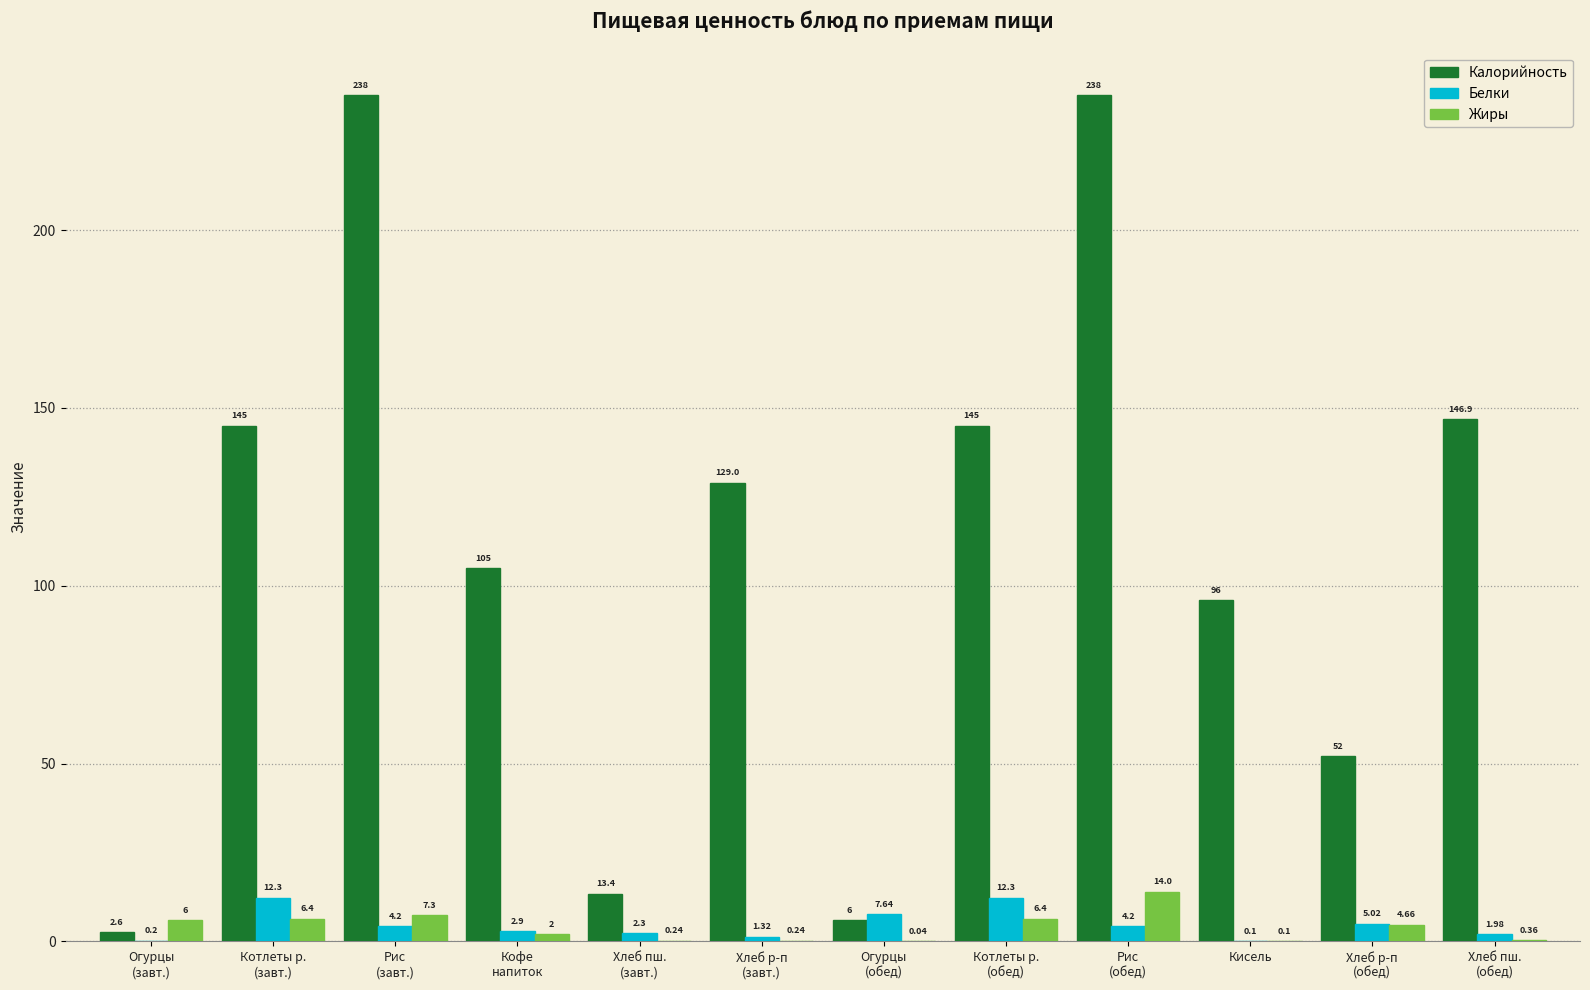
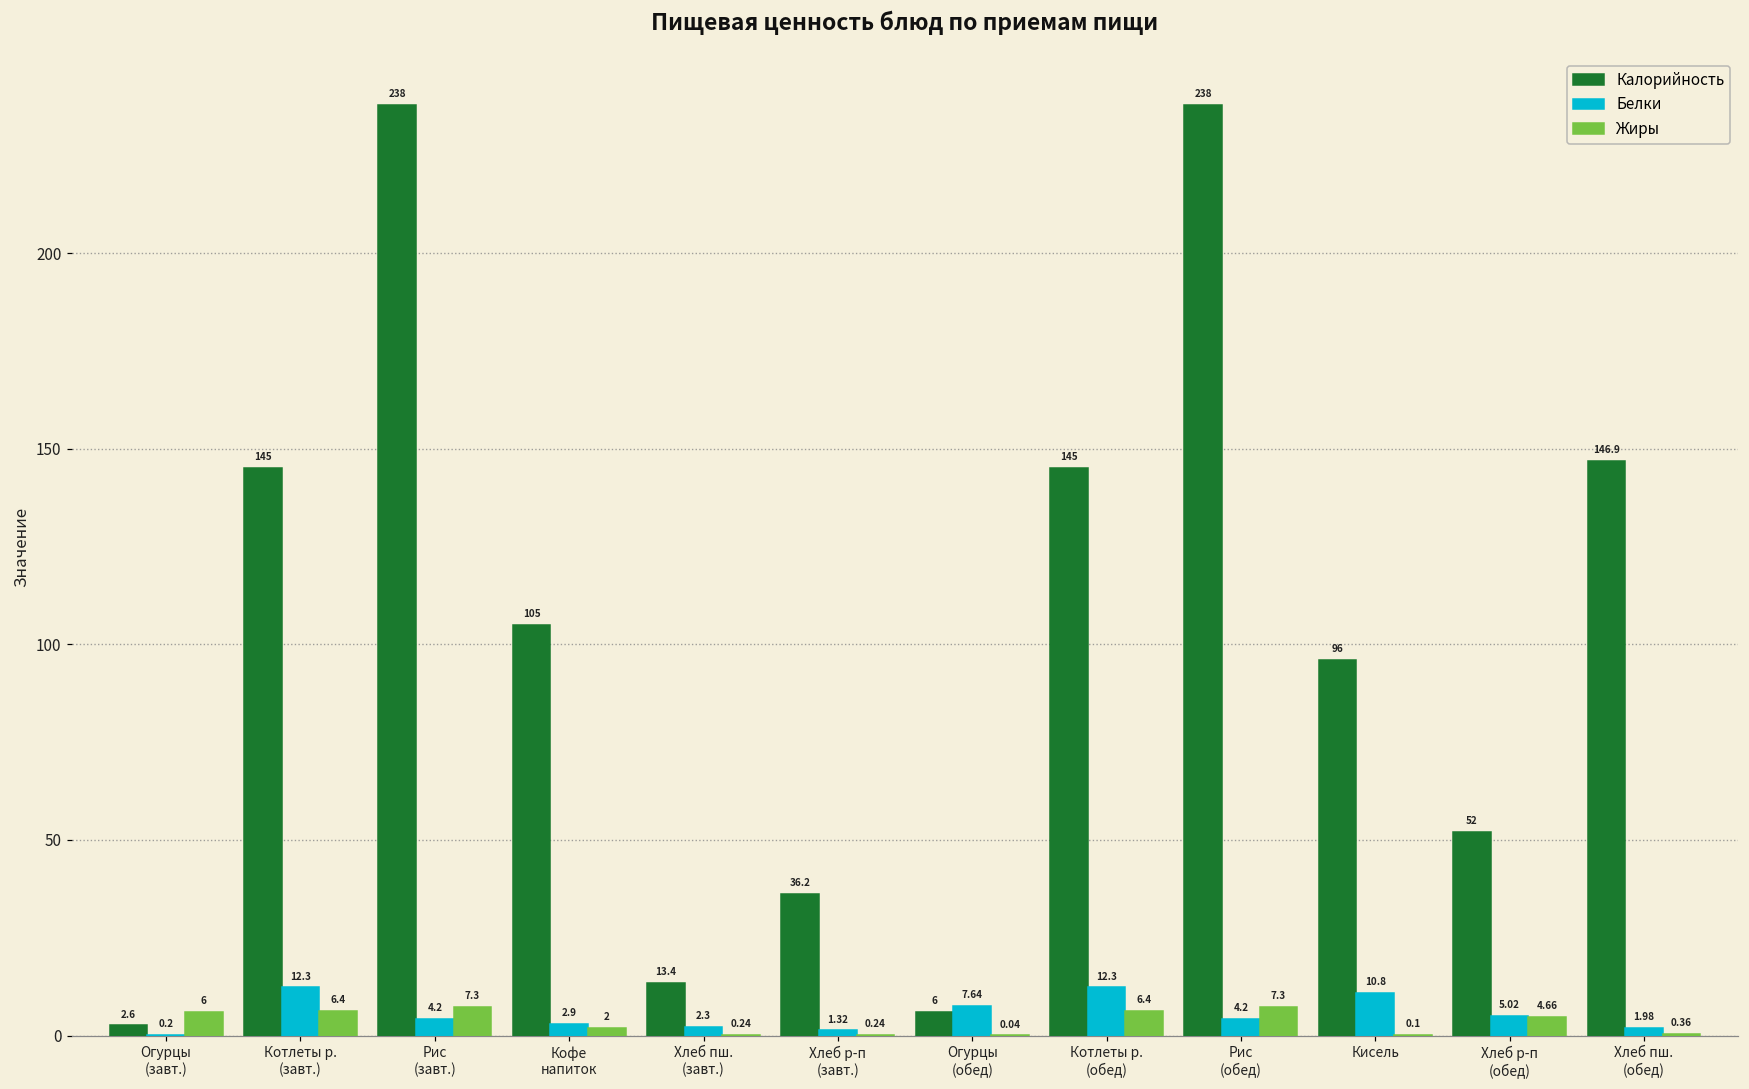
Калорийность, Хлеб р-п (завт.): 129.0 -> 36.2
Жиры, Рис (обед): 14.0 -> 7.3
Белки, Кисель: 0.1 -> 10.8
